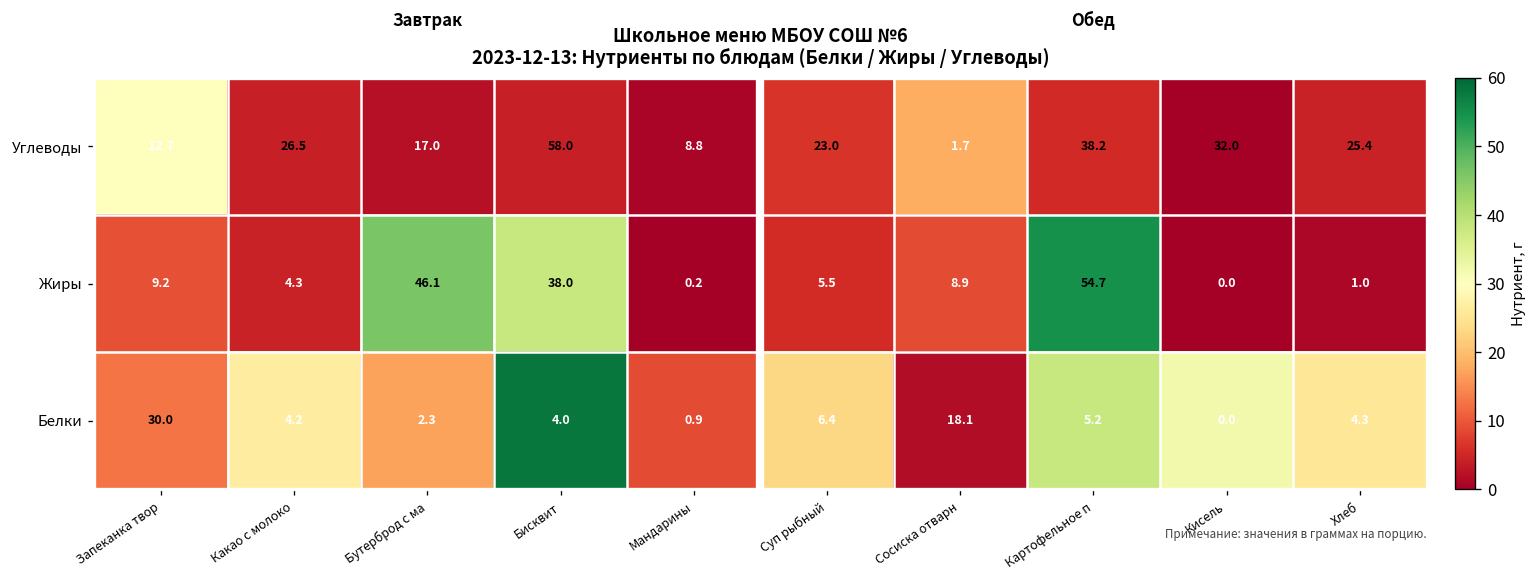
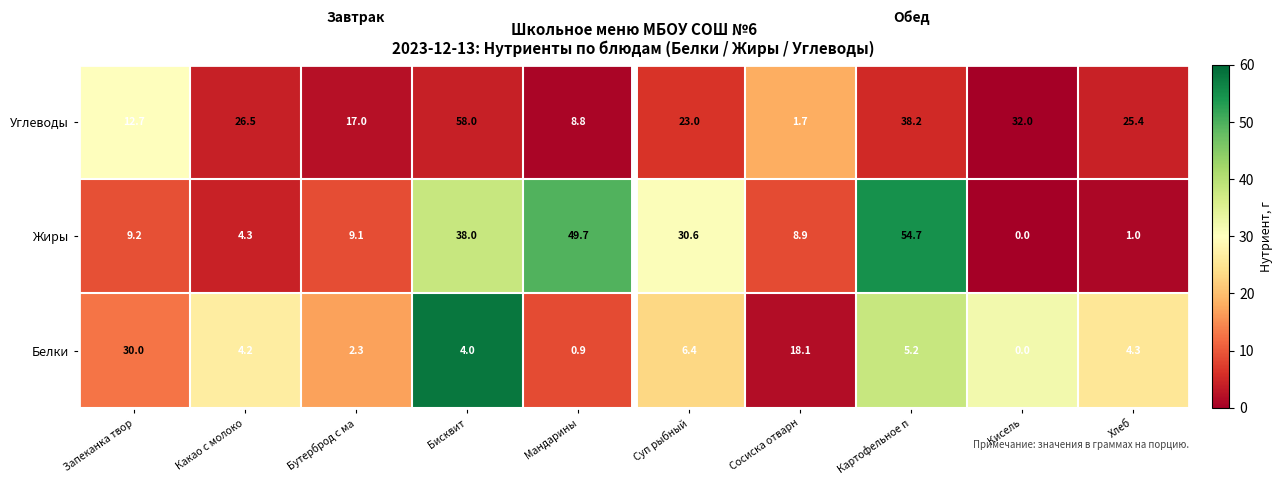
Жиры, Бутерброд с ма: 46.1 -> 9.1
Жиры, Мандарины: 0.2 -> 49.7
Жиры, Суп рыбный: 5.5 -> 30.6
